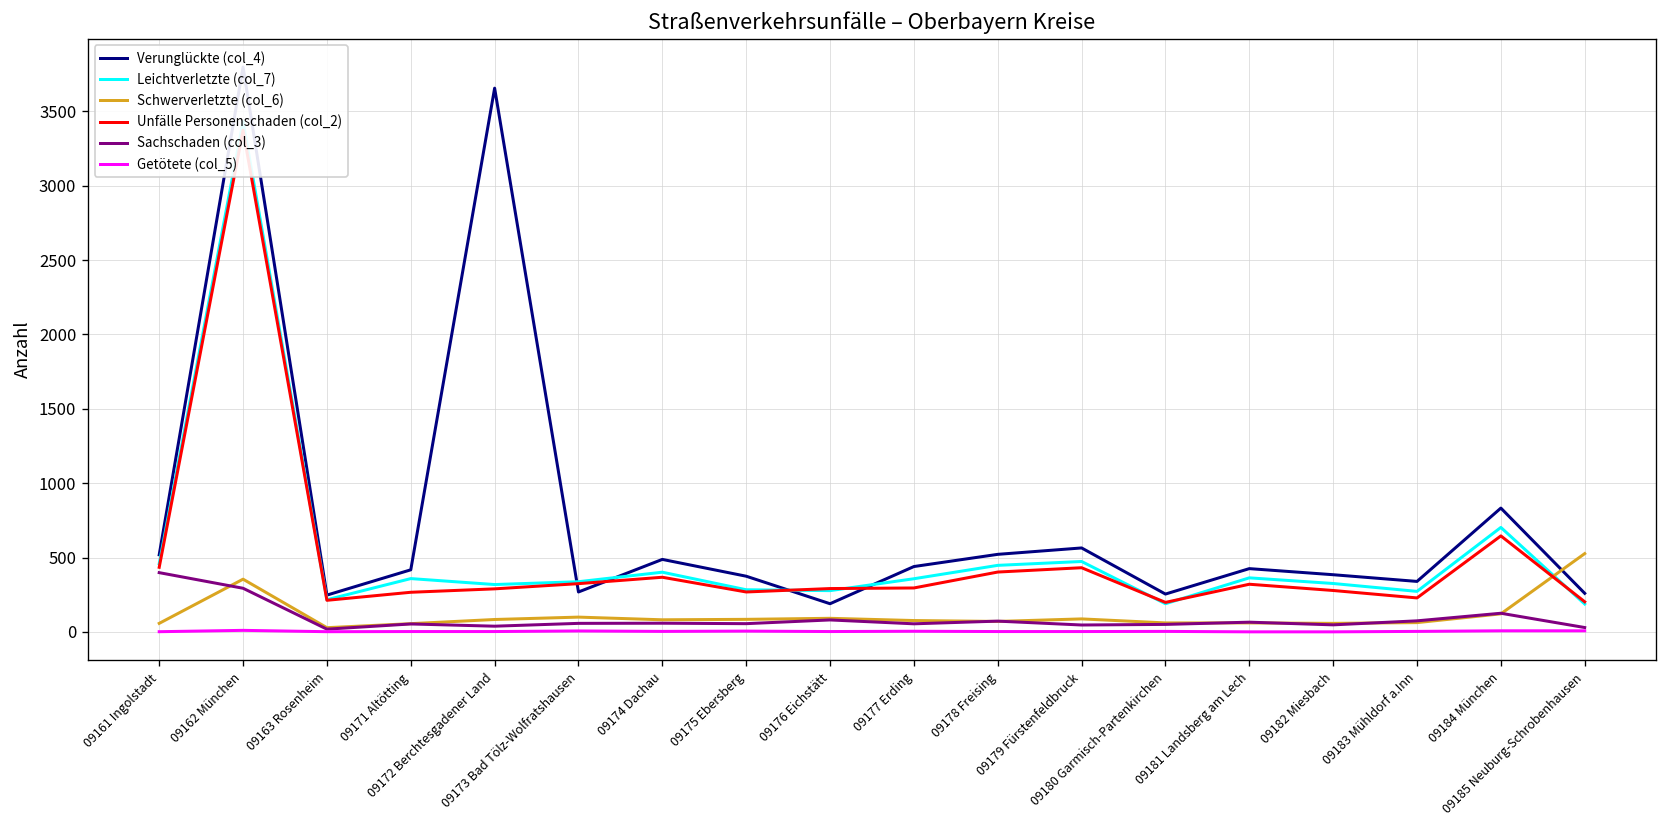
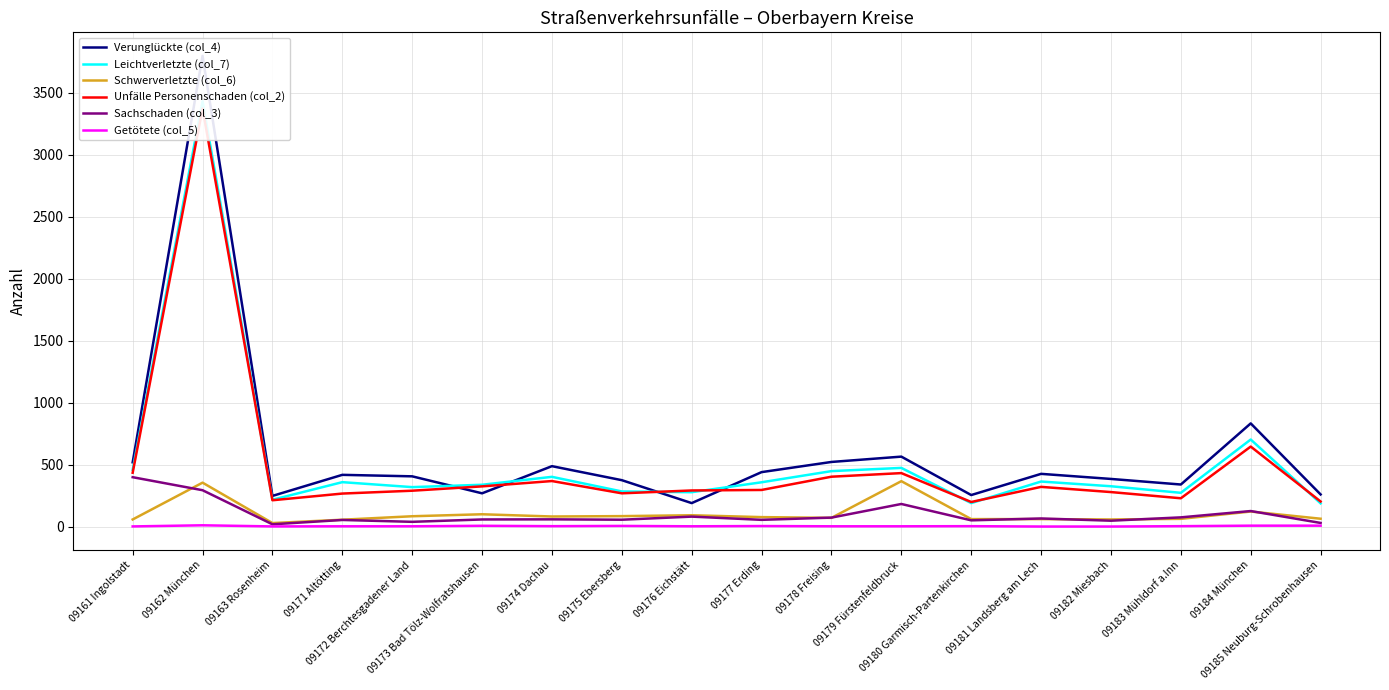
Verunglückte (col_4), 09172 Berchtesgadener Land: 3660 -> 410
Schwerverletzte (col_6), 09179 Fürstenfeldbruck: 90 -> 370
Sachschaden (col_3), 09179 Fürstenfeldbruck: 50 -> 180
Schwerverletzte (col_6), 09185 Neuburg-Schrobenhausen: 530 -> 60
